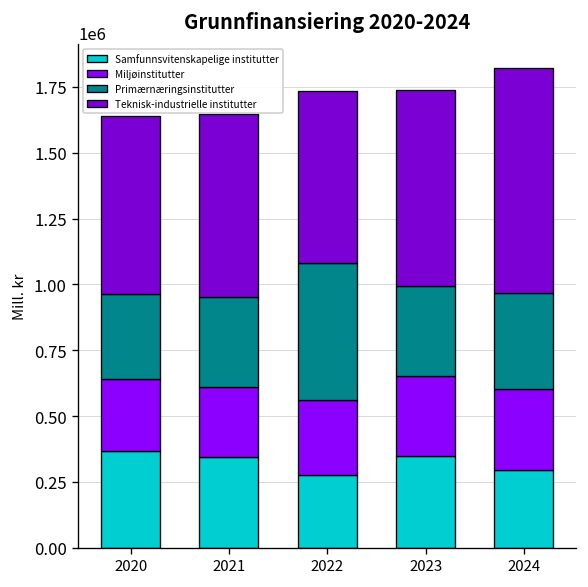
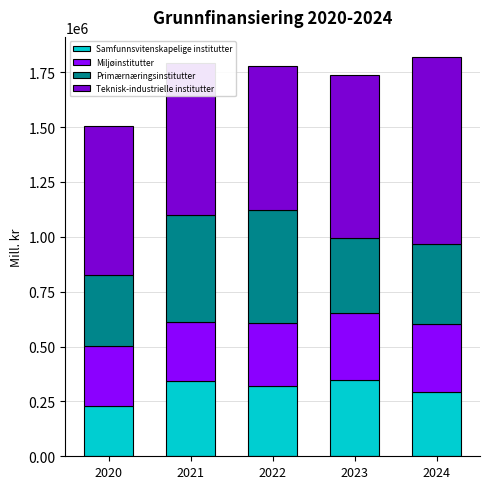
Samfunnsvitenskapelige institutter, 2020: 370000 -> 230000
Primærnæringsinstitutter, 2021: 340000 -> 490000
Samfunnsvitenskapelige institutter, 2022: 280000 -> 320000
